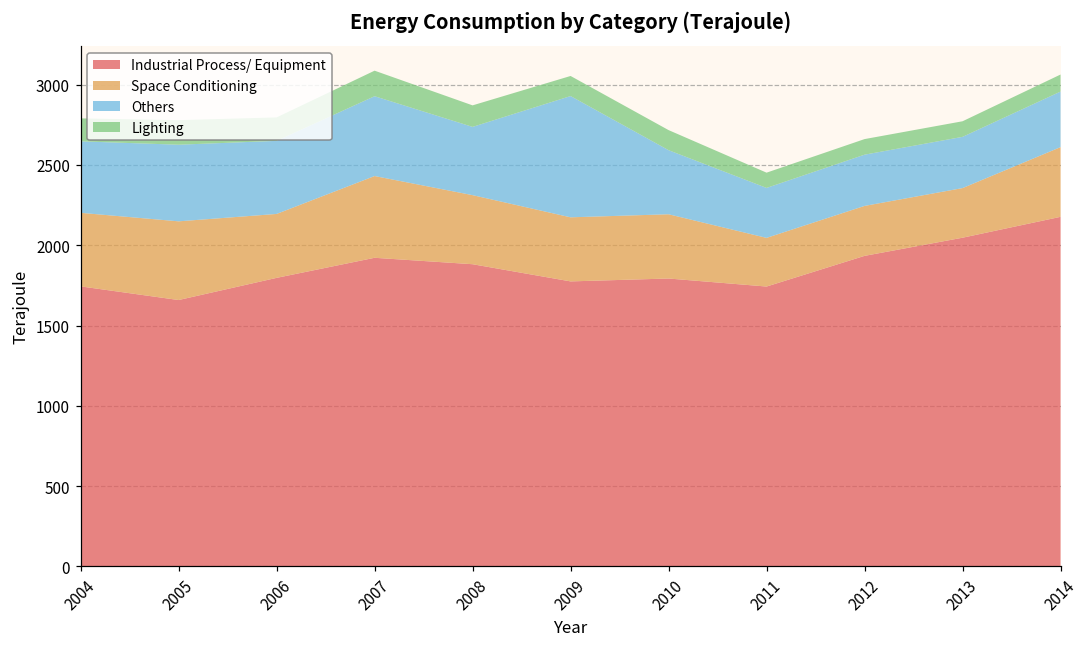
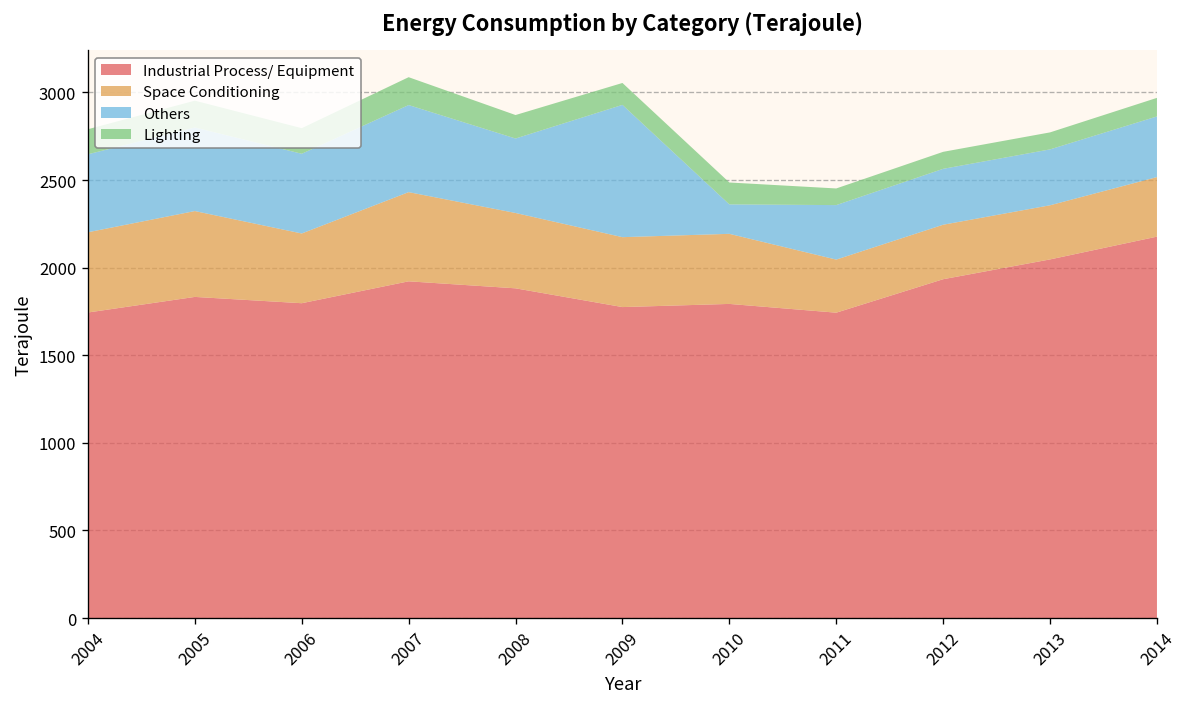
Industrial Process/ Equipment, 2005: 1660 -> 1830
Others, 2010: 400 -> 170
Space Conditioning, 2014: 430 -> 340
